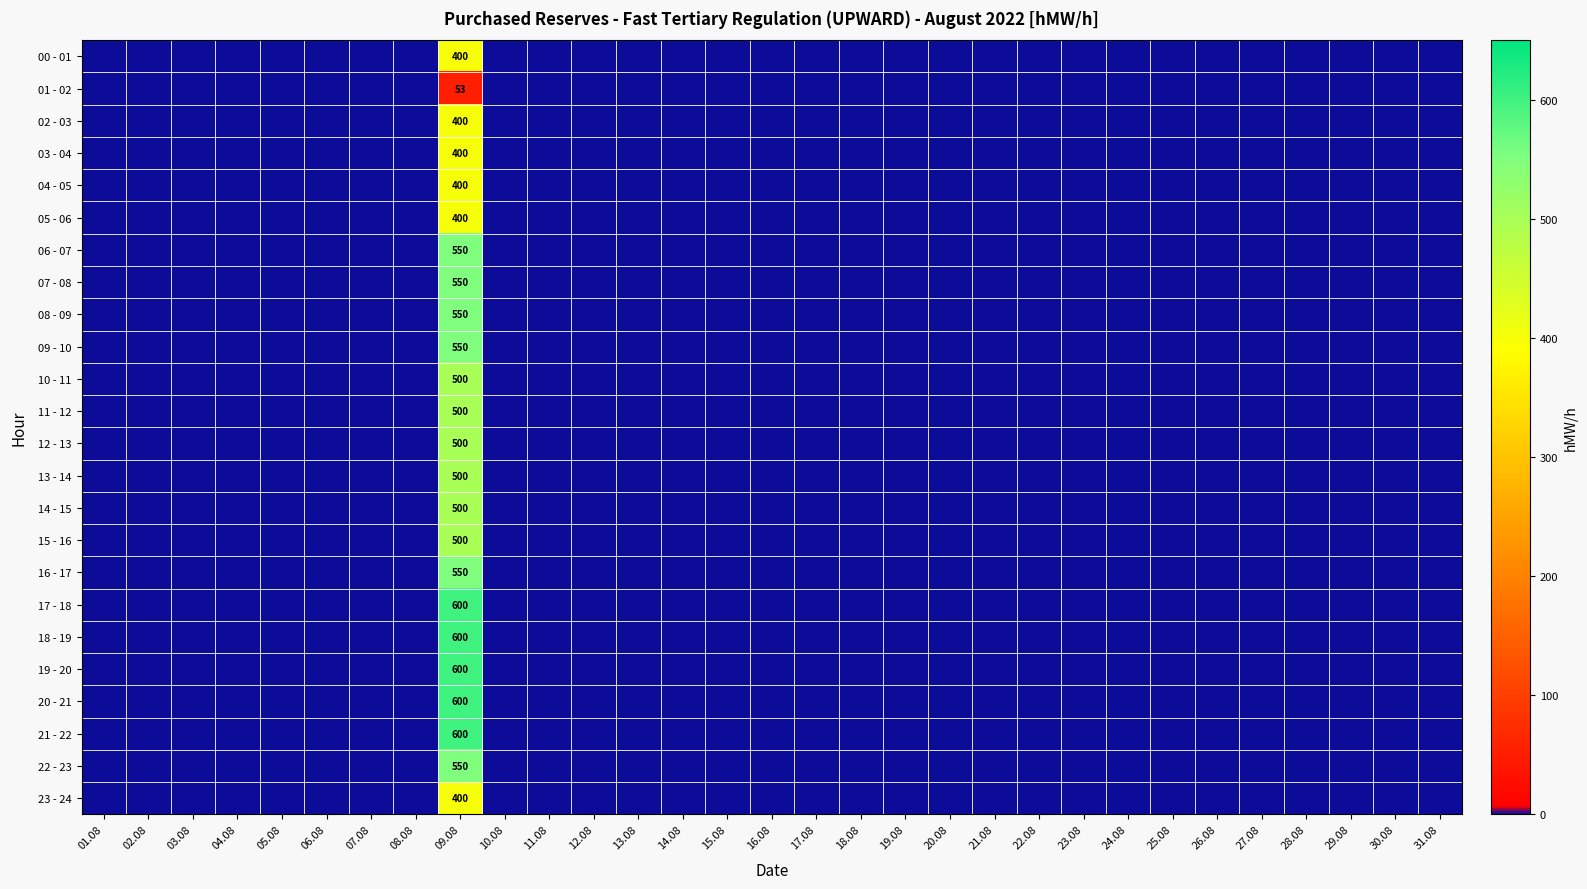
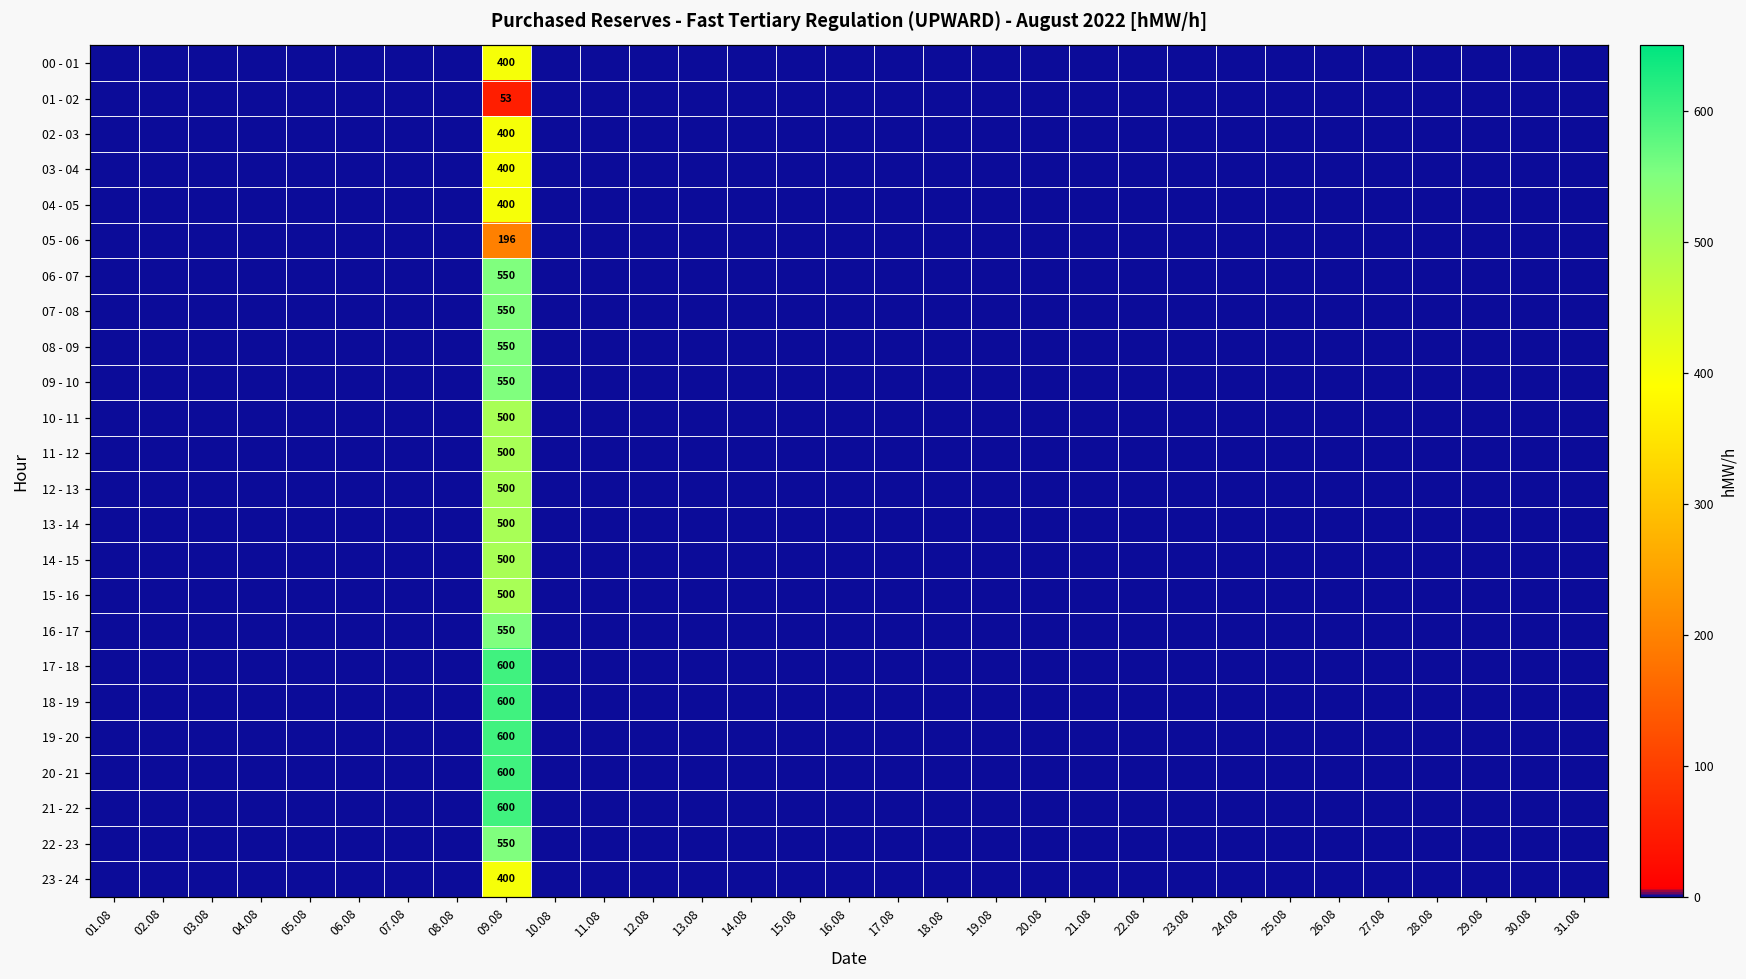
05 - 06, 09.08: 400 -> 196
